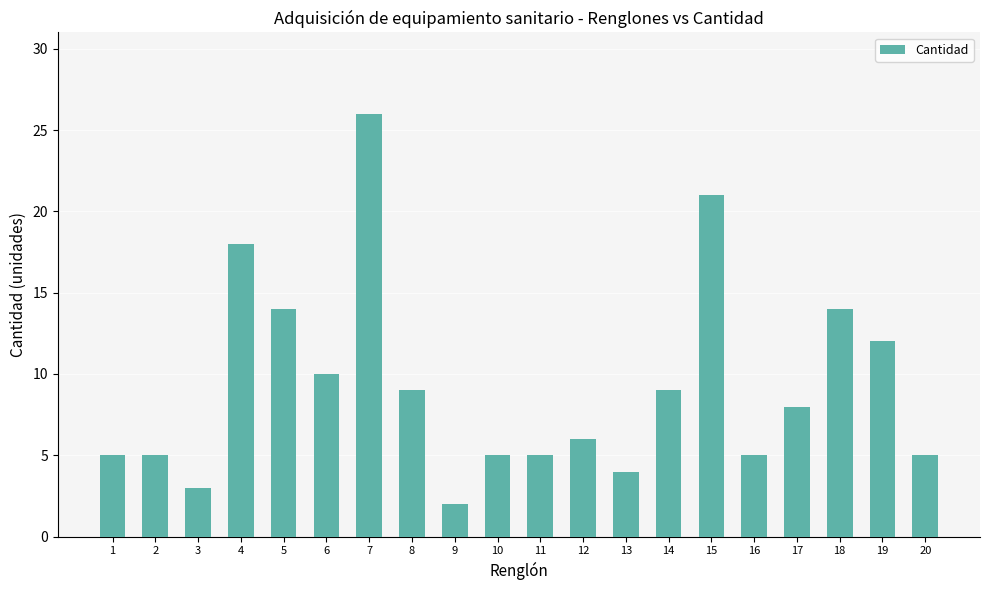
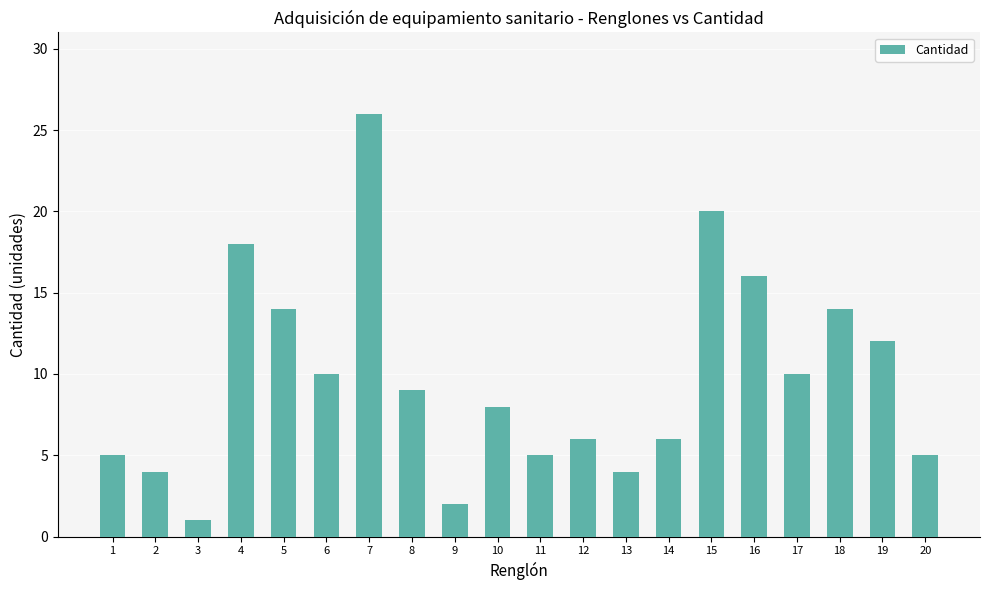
2: 5 -> 4
3: 3 -> 1
10: 5 -> 8
14: 9 -> 6
15: 21 -> 20
16: 5 -> 16
17: 8 -> 10
